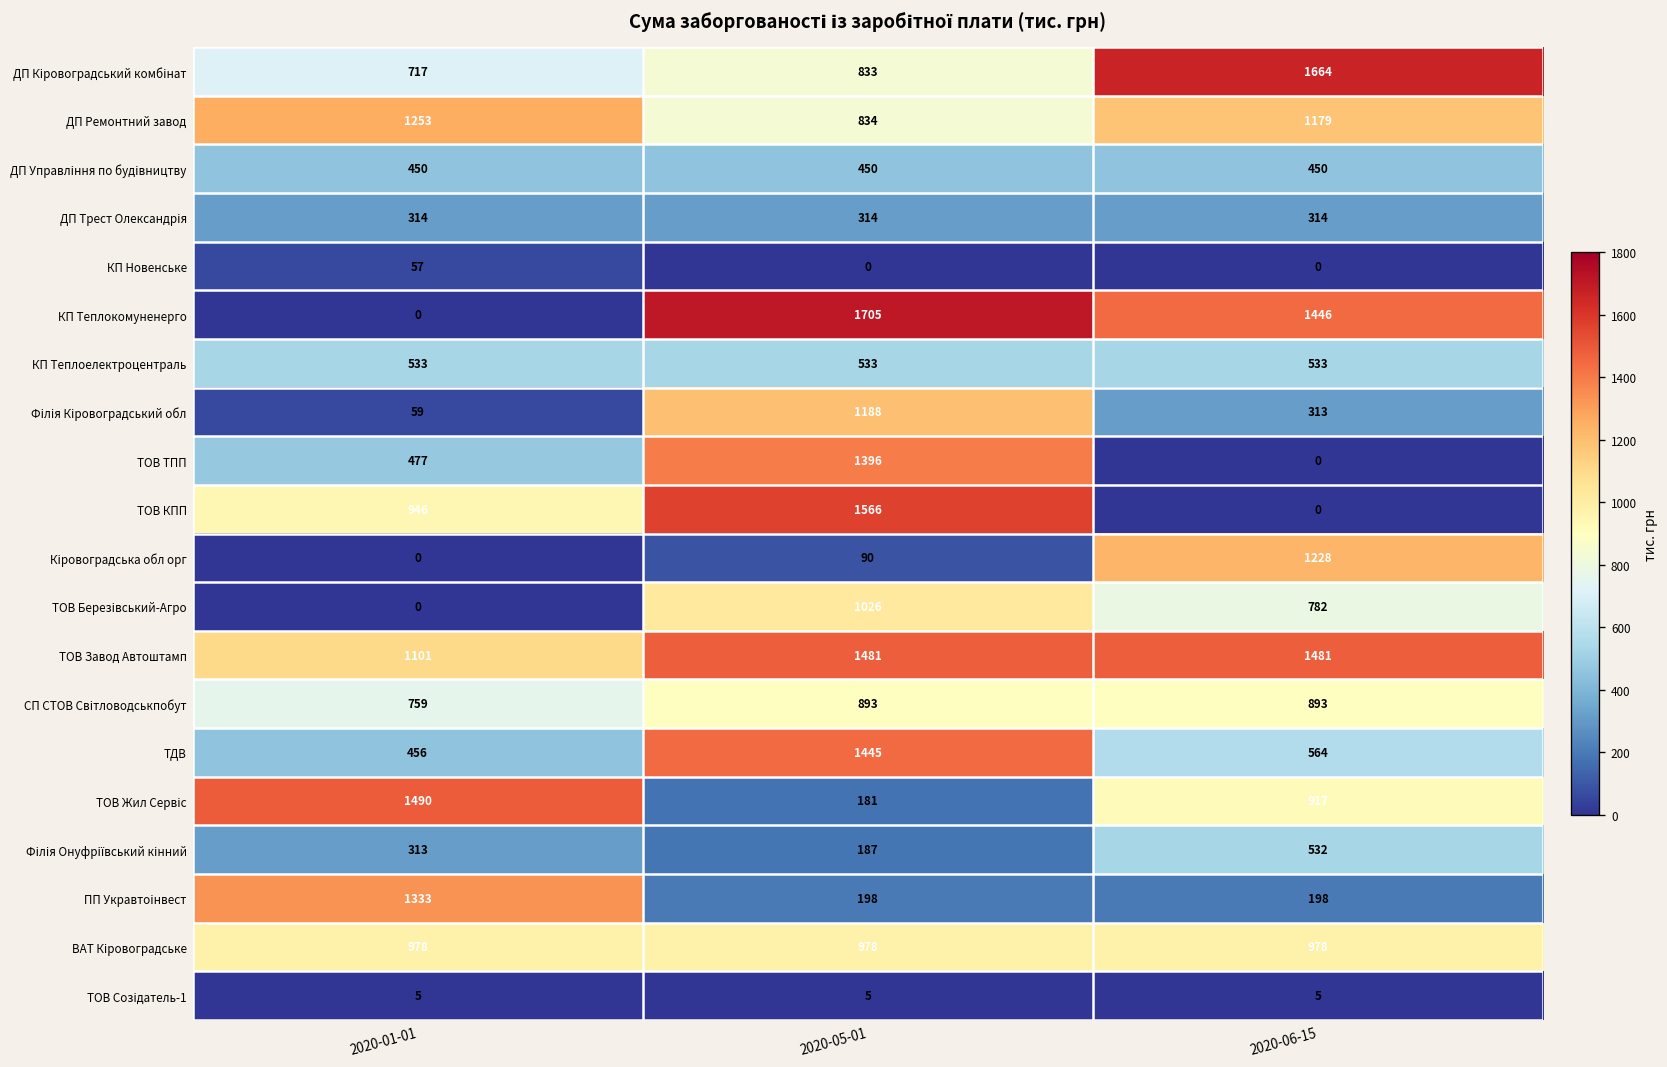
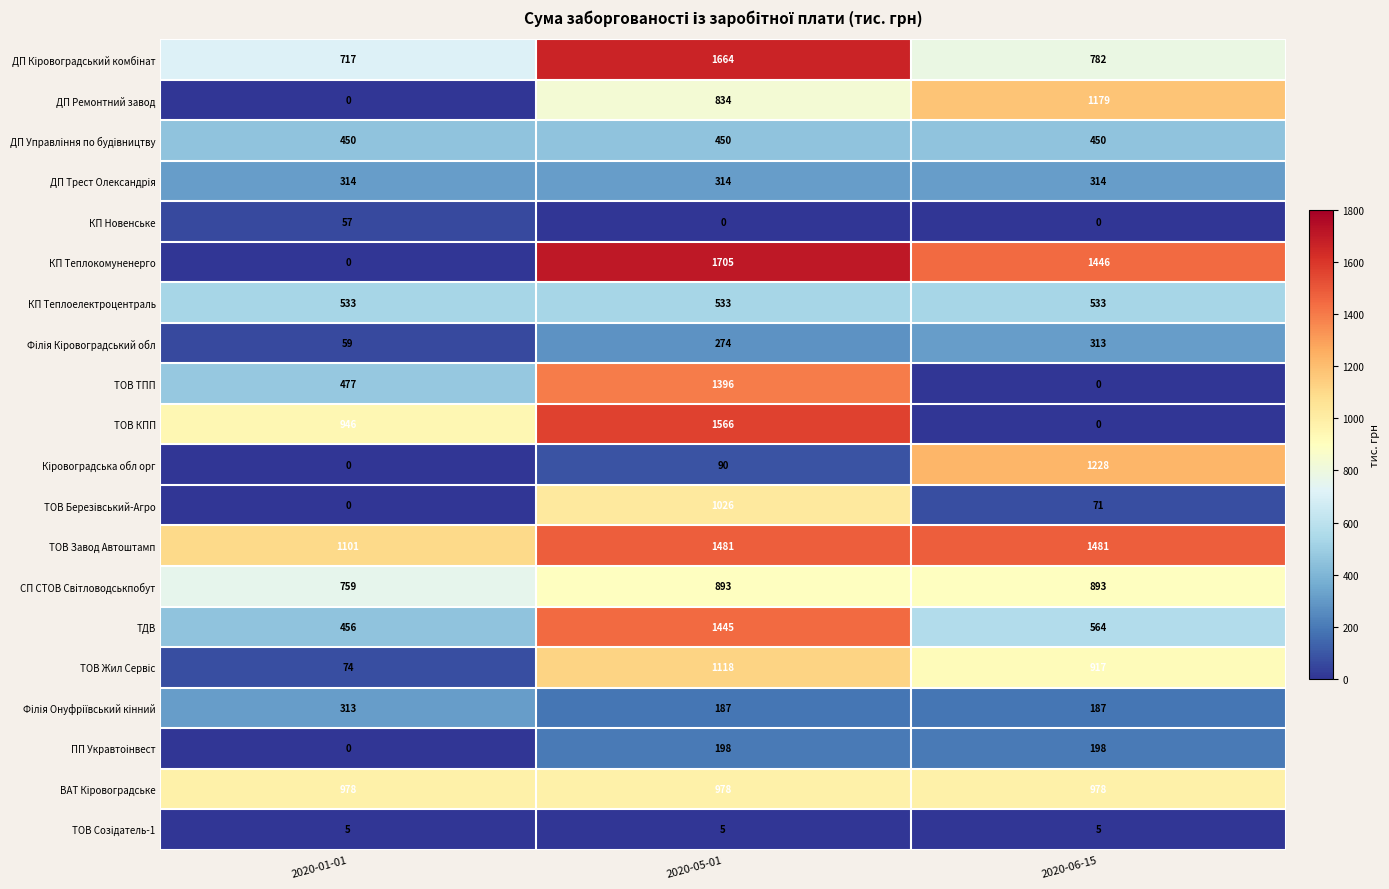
ДП Кіровоградський комбінат, 2020-05-01: 833 -> 1664
ДП Кіровоградський комбінат, 2020-06-15: 1664 -> 782
ДП Ремонтний завод, 2020-01-01: 1253 -> 0
Філія Кіровоградський обл, 2020-05-01: 1188 -> 274
ТОВ Березівський-Агро, 2020-06-15: 782 -> 71
ТОВ Жил Сервіс, 2020-01-01: 1490 -> 74
ТОВ Жил Сервіс, 2020-05-01: 181 -> 1118
Філія Онуфріївський кінний, 2020-06-15: 532 -> 187
ПП Укравтоінвест, 2020-01-01: 1333 -> 0
